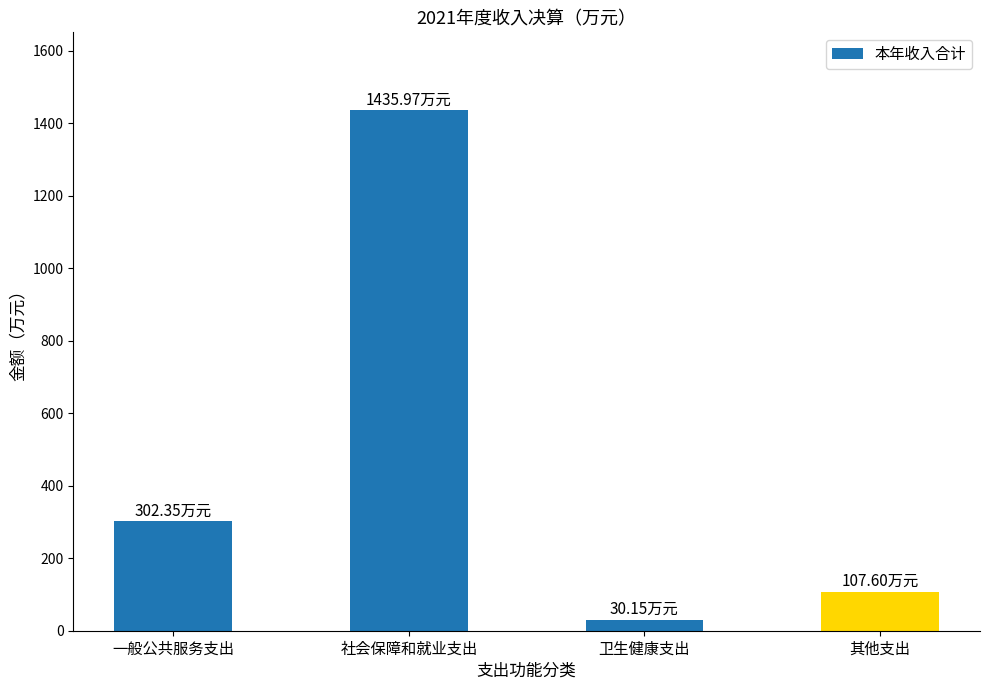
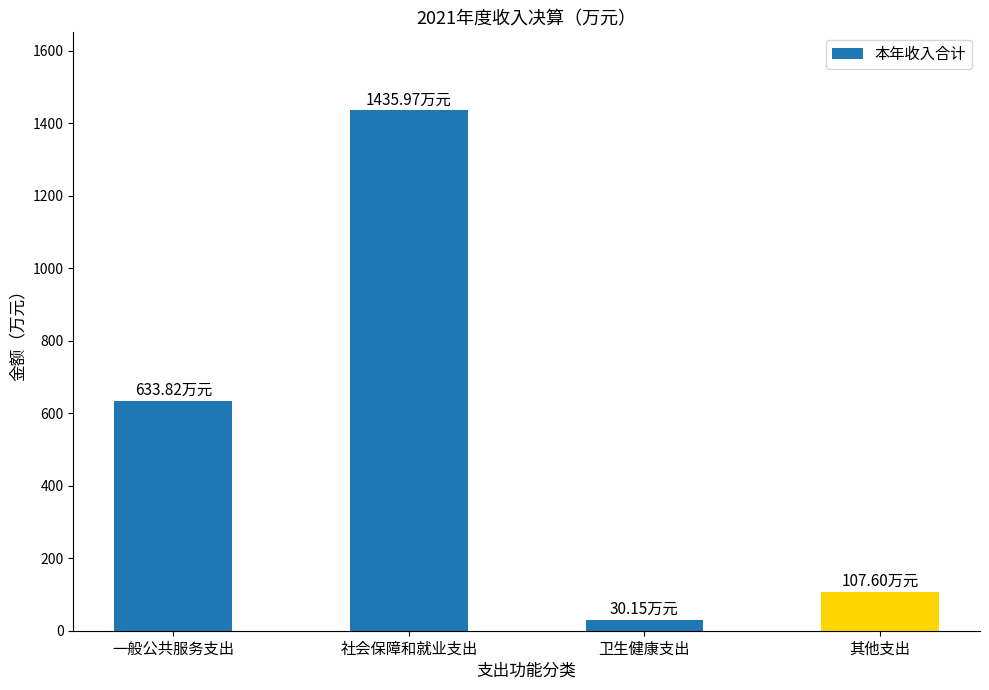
一般公共服务支出: 302.35 -> 633.82
